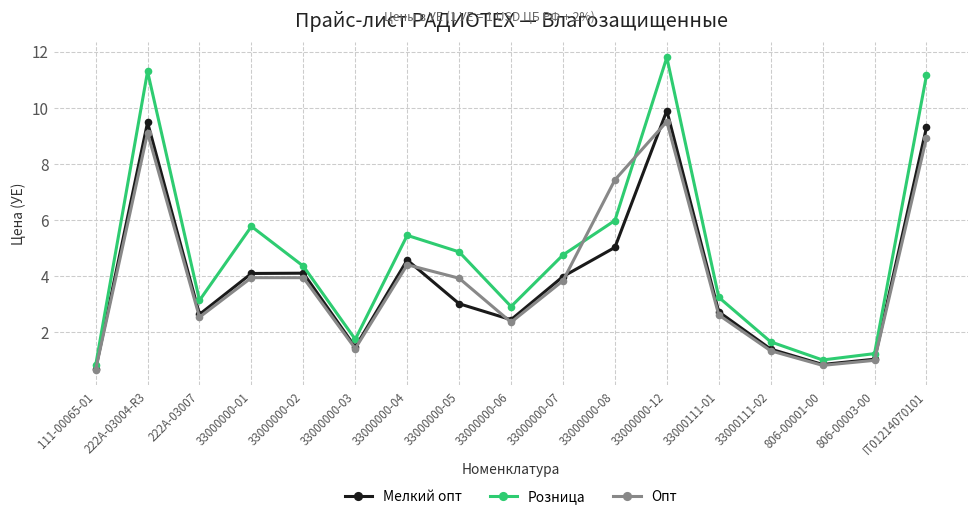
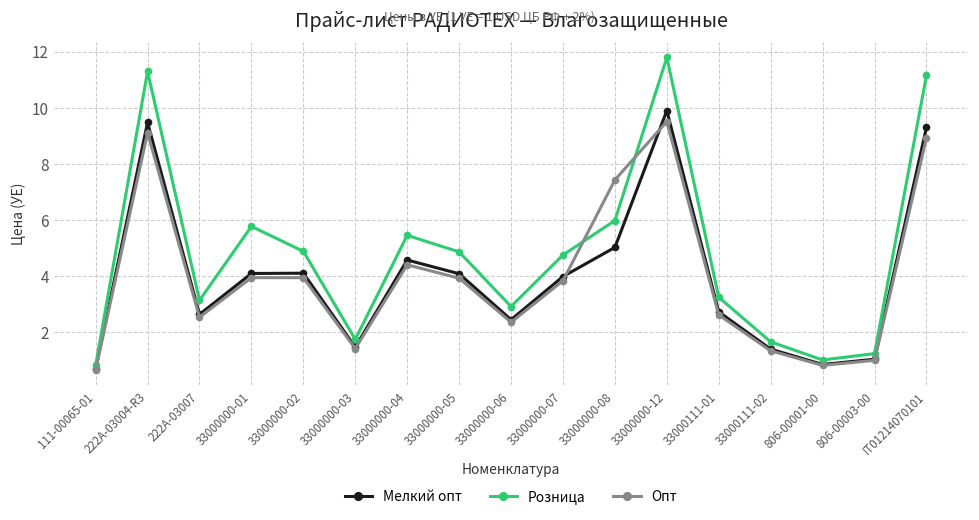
Розница, 33000000-02: 4.3 -> 4.9
Мелкий опт, 33000000-05: 3.0 -> 4.1
